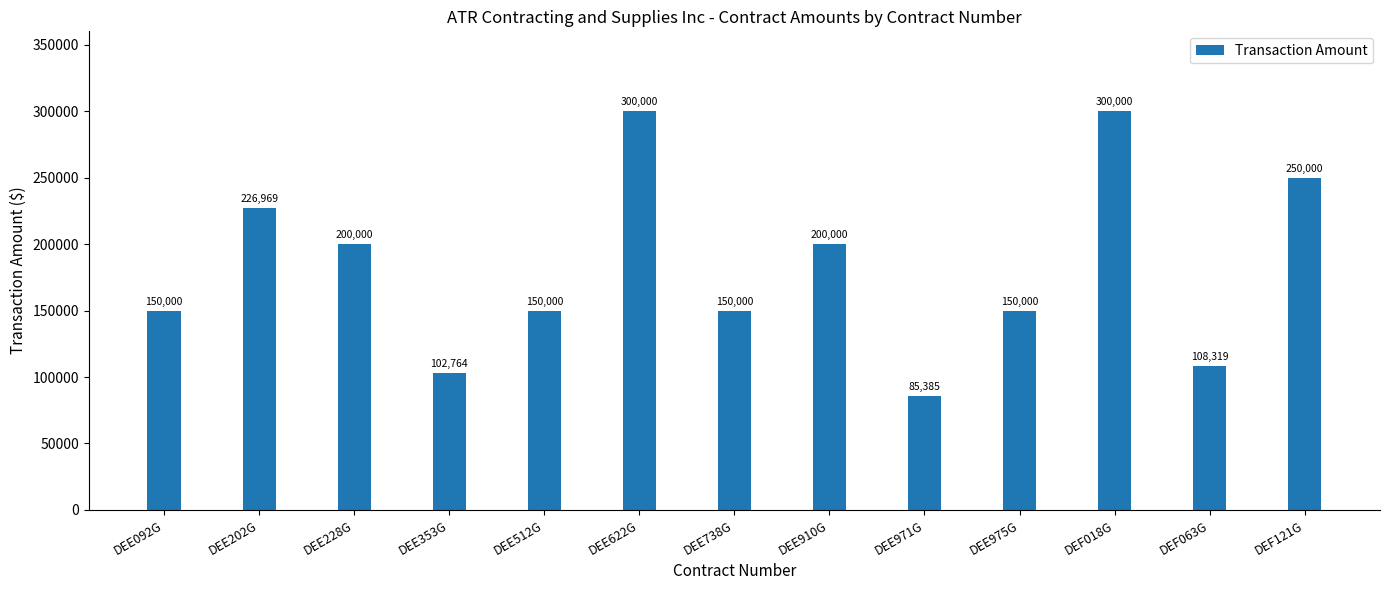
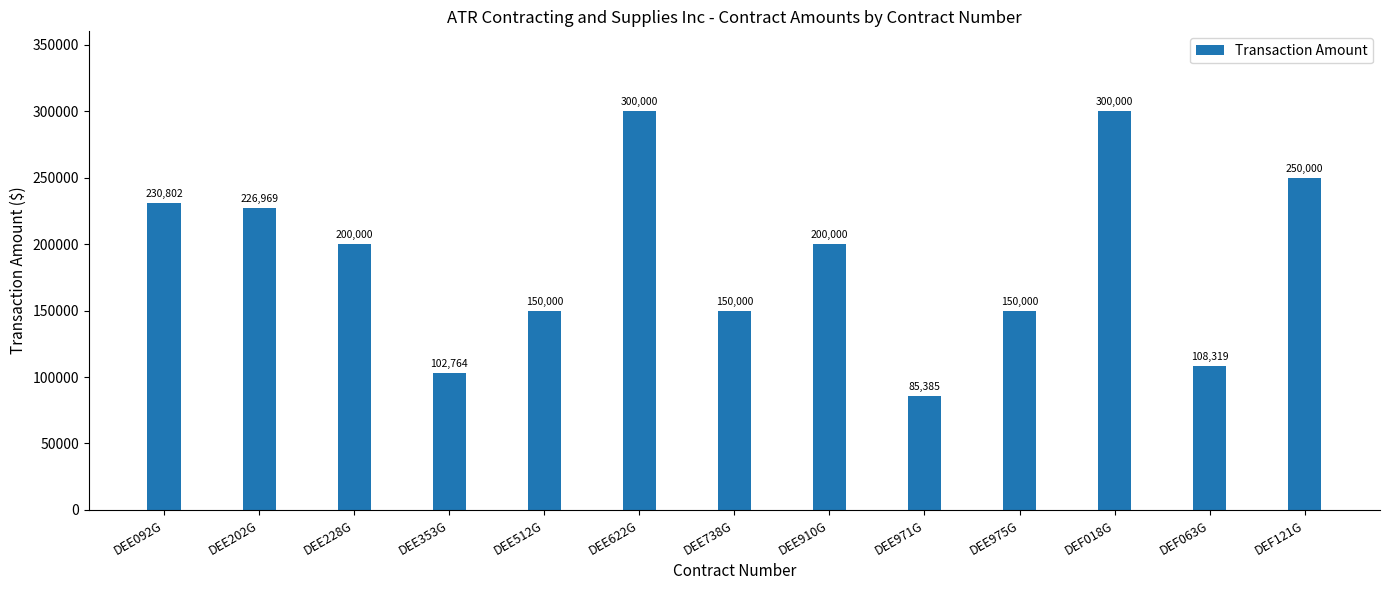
DEE092G: 150,000 -> 230,802
